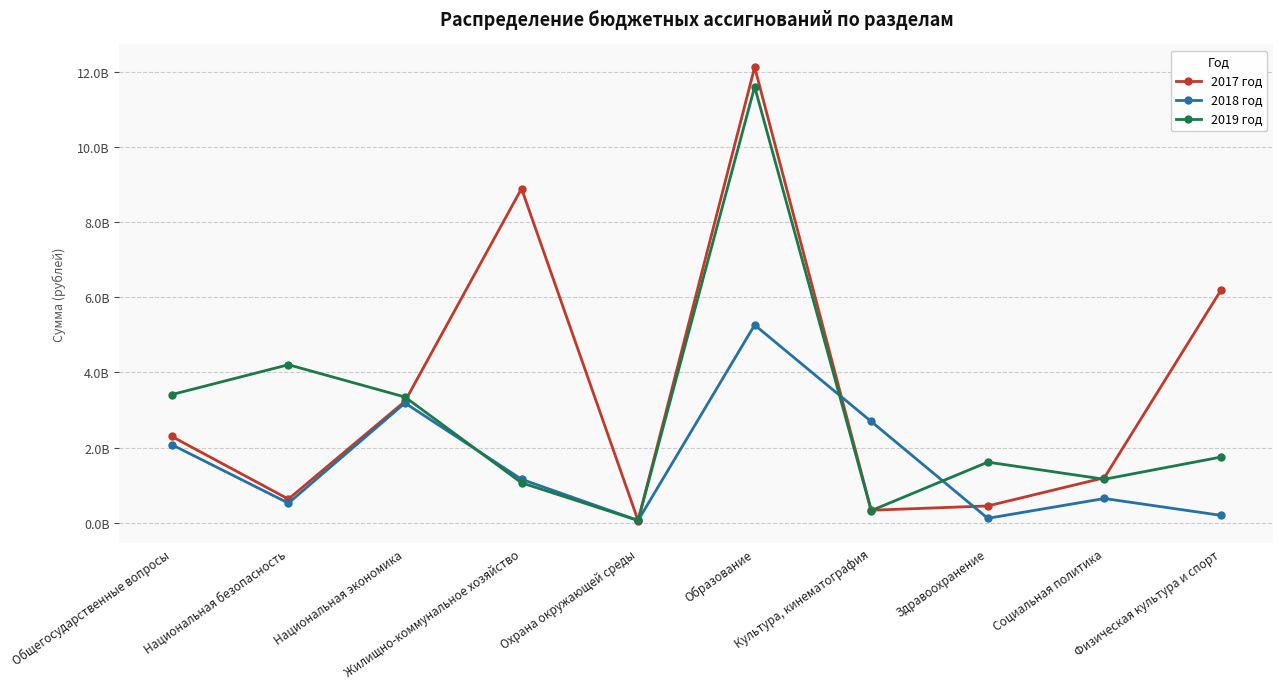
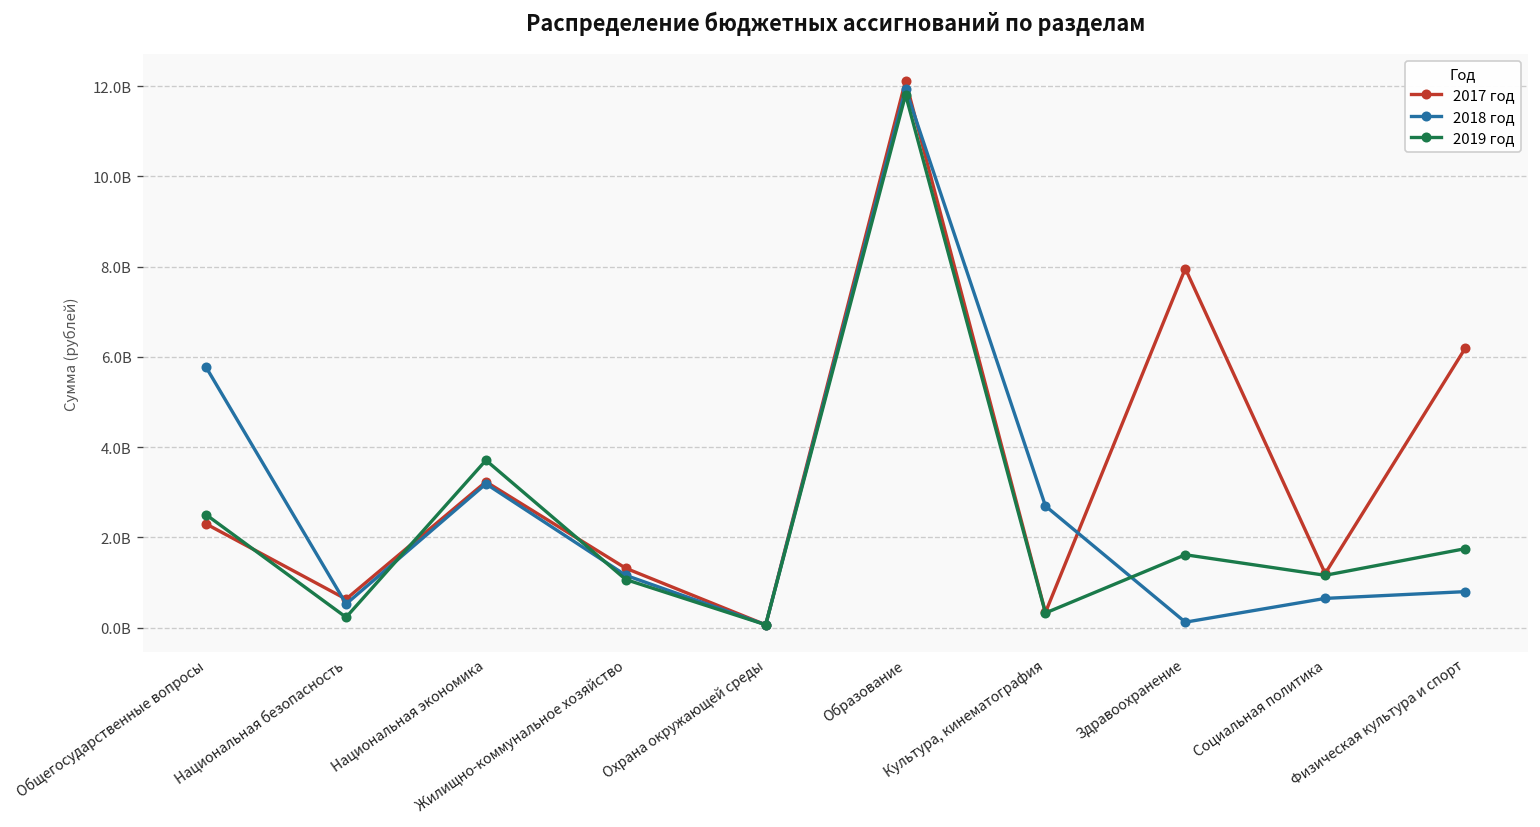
2018 год, Общегосударственные вопросы: 2100000000 -> 5800000000
2019 год, Общегосударственные вопросы: 3400000000 -> 2500000000
2019 год, Национальная безопасность: 4200000000 -> 200000000
2019 год, Национальная экономика: 3300000000 -> 3700000000
2017 год, Жилищно-коммунальное хозяйство: 8900000000 -> 1300000000
2018 год, Образование: 5300000000 -> 11900000000
2019 год, Образование: 11600000000 -> 11800000000
2017 год, Здравоохранение: 500000000 -> 8000000000
2018 год, Физическая культура и спорт: 200000000 -> 800000000
